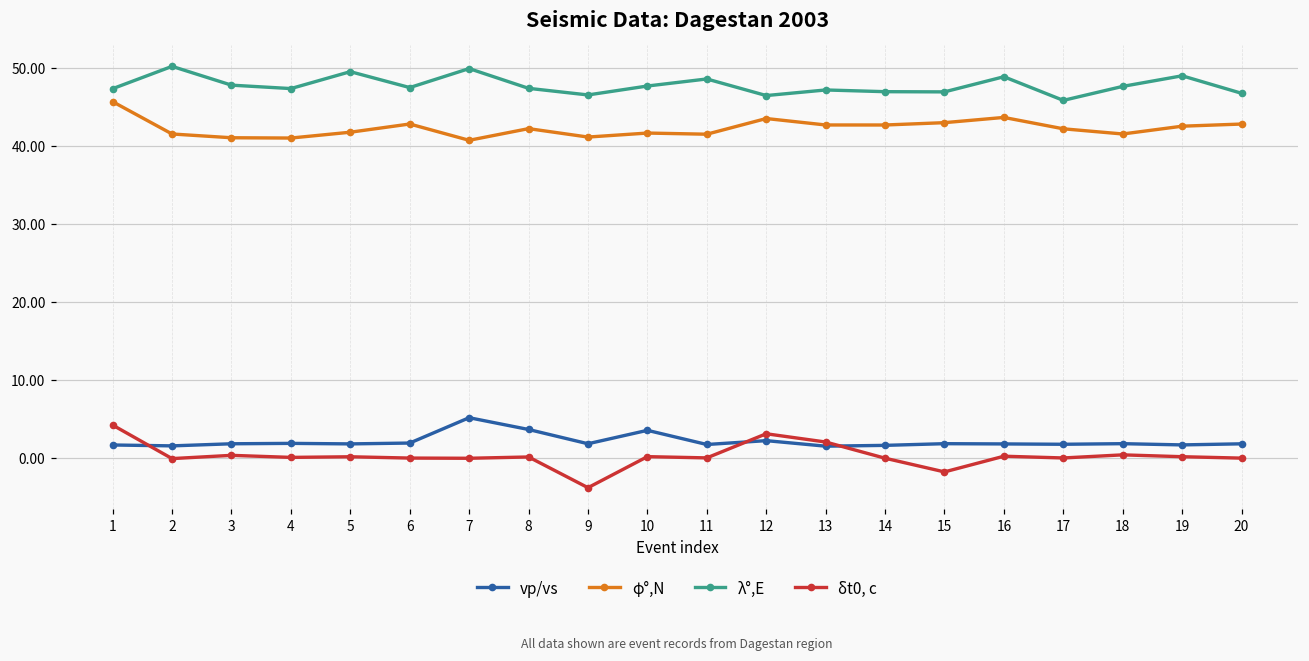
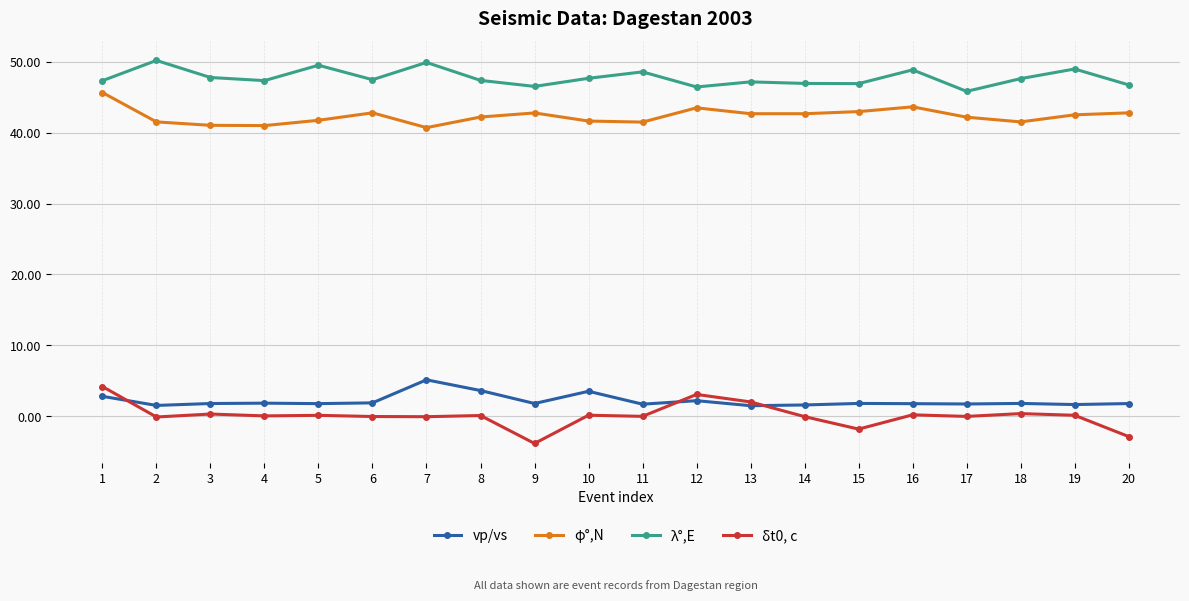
vp/vs, 1: 2 -> 3
φ°,N, 9: 41 -> 43
δt0, c, 20: 0 -> -3
